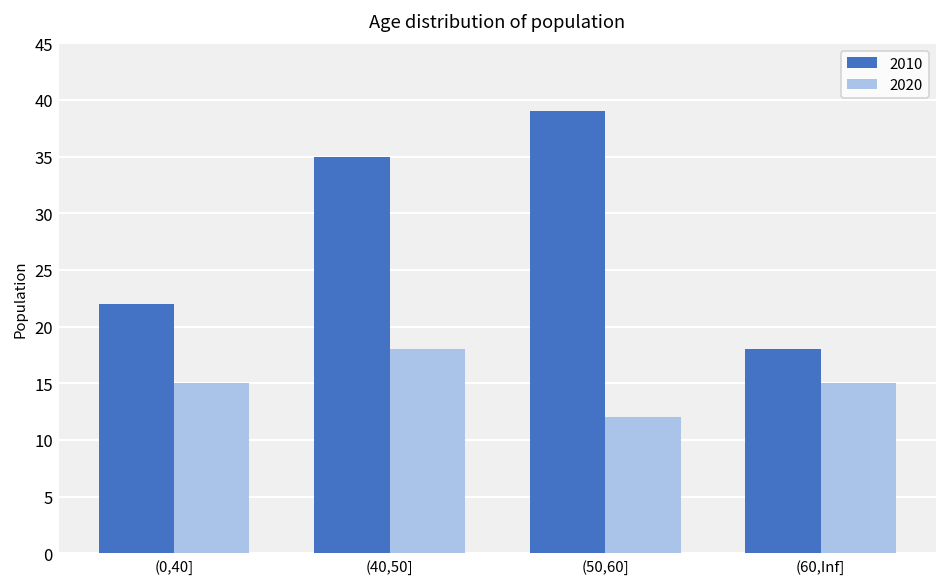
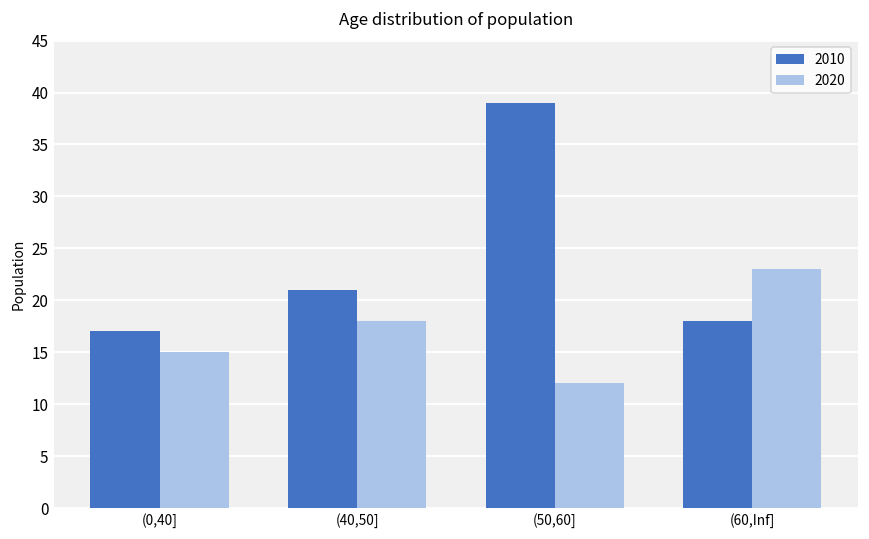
2010, (0,40]: 22 -> 17
2010, (40,50]: 35 -> 21
2020, (60,Inf]: 15 -> 23
